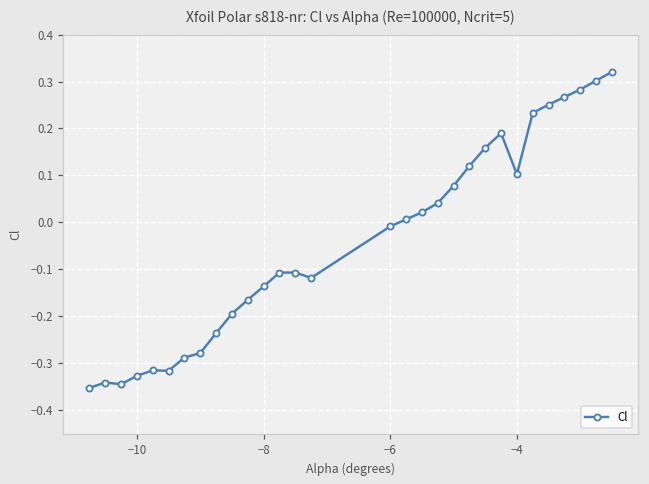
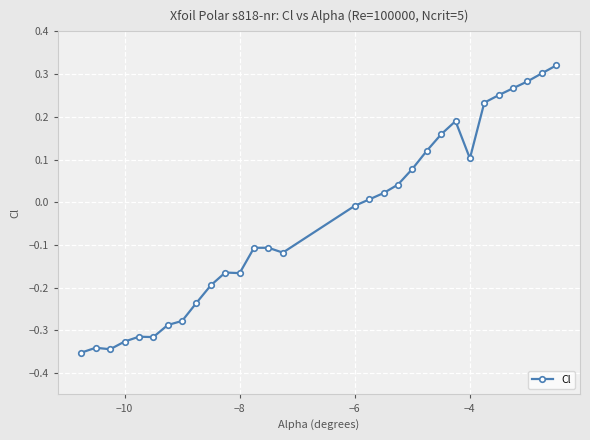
−8: -0.14 -> -0.17
